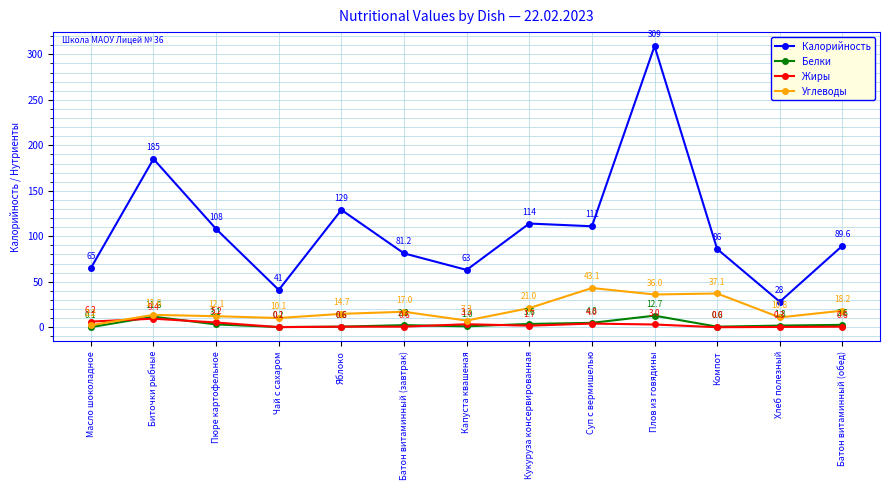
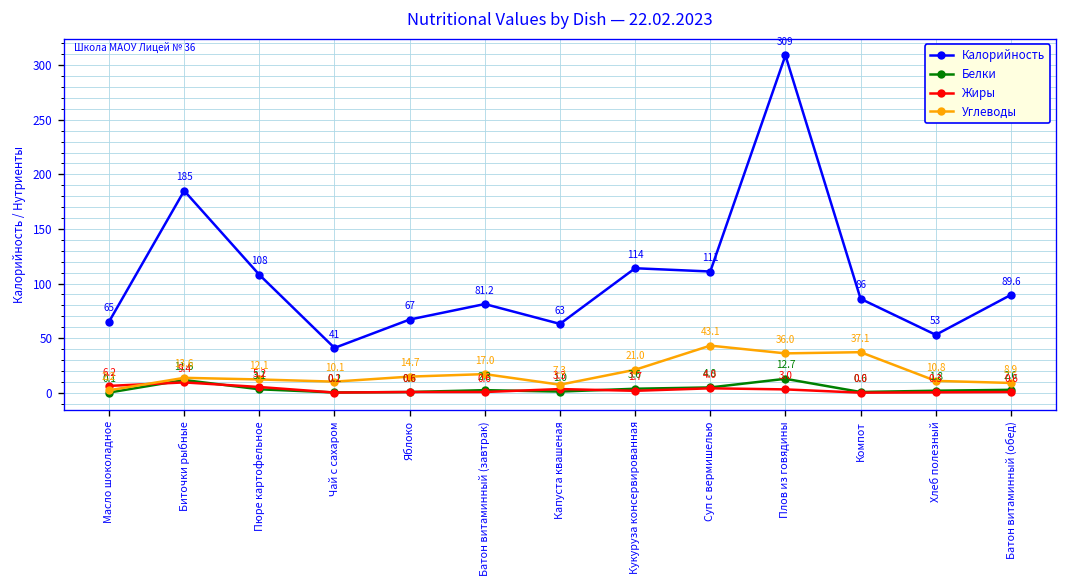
Калорийность, Яблоко: 129 -> 67
Калорийность, Хлеб полезный: 28 -> 53
Углеводы, Батон витаминный (обед): 18.2 -> 8.9
